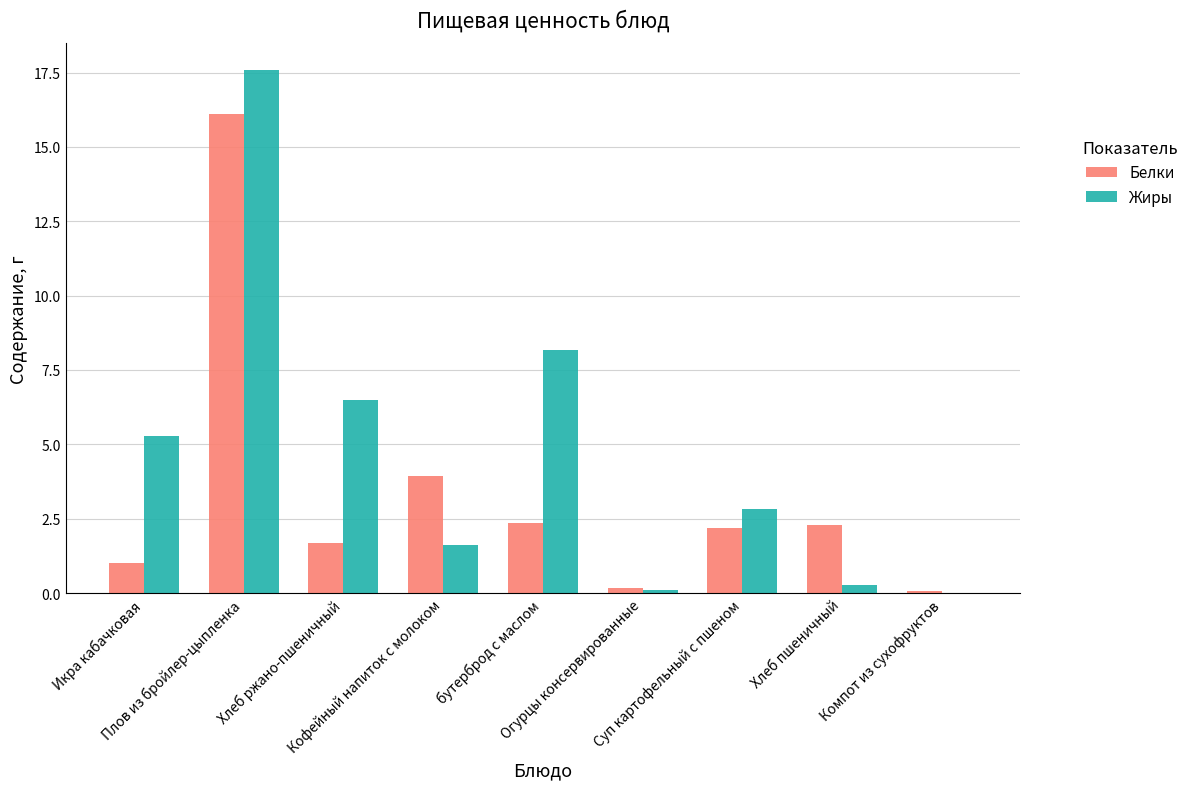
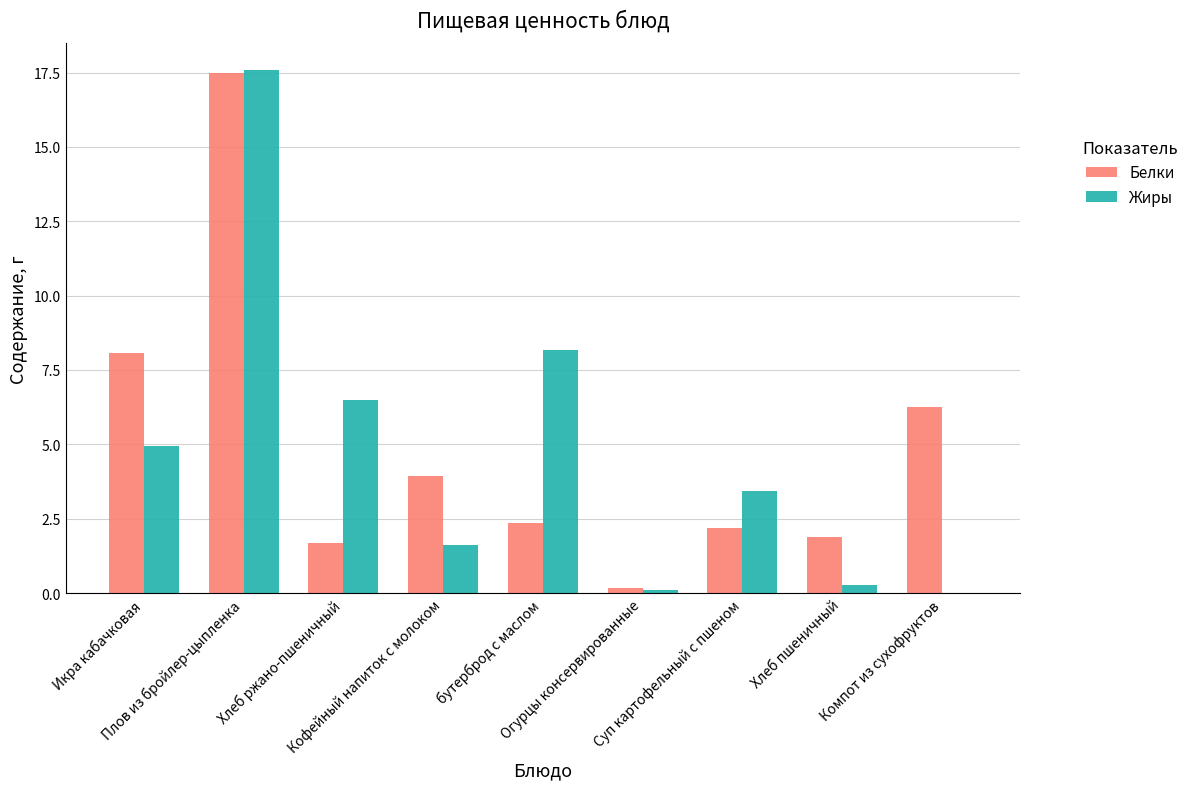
Белки, Икра кабачковая: 1.0 -> 8.1
Жиры, Икра кабачковая: 5.3 -> 5.0
Белки, Плов из бройлер-цыпленка: 16.1 -> 17.5
Жиры, Суп картофельный с пшеном: 2.8 -> 3.4
Белки, Хлеб пшеничный: 2.3 -> 1.9
Белки, Компот из сухофруктов: 0.1 -> 6.3
